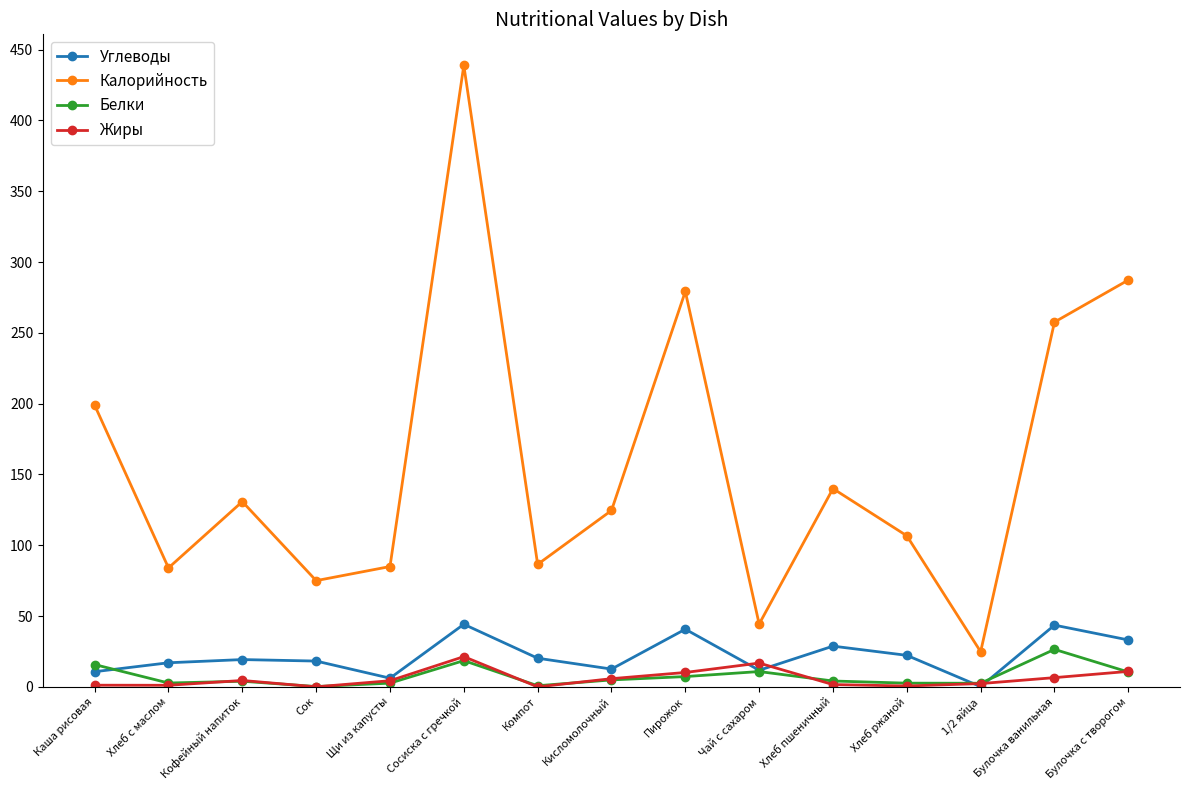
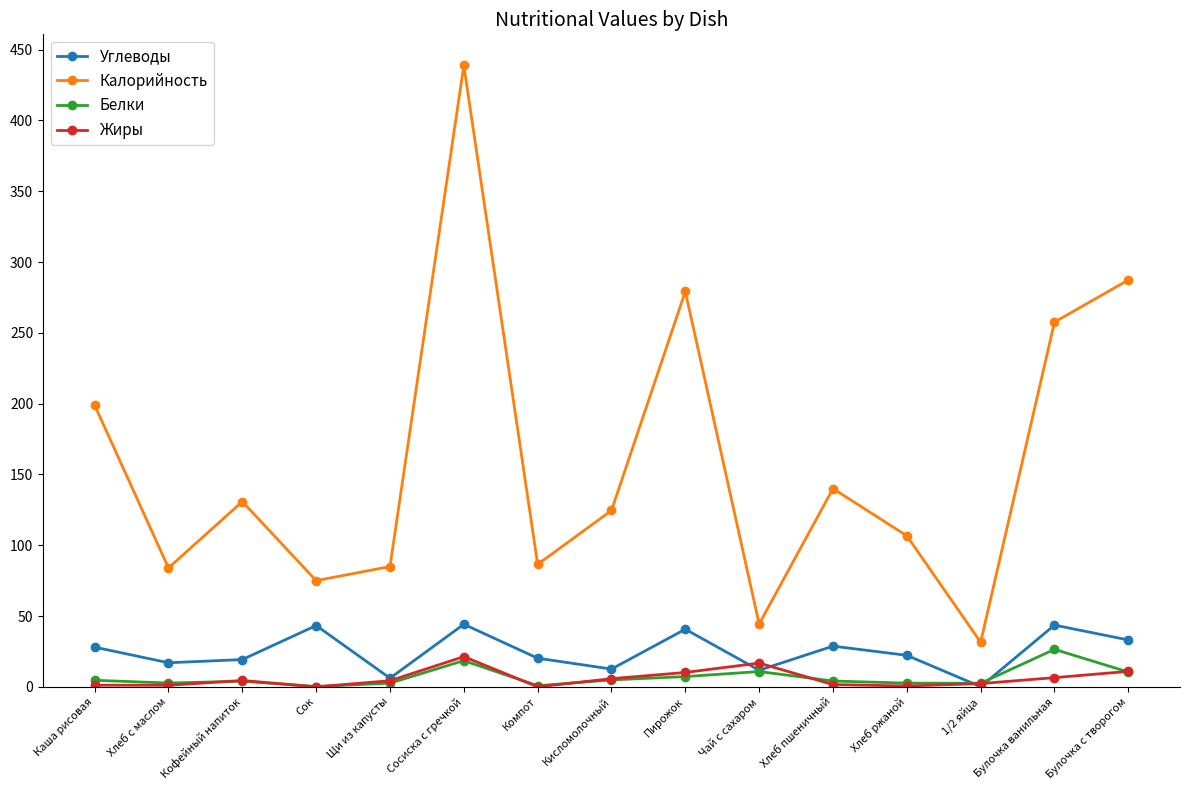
Углеводы, Каша рисовая: 11 -> 28
Белки, Каша рисовая: 16 -> 5
Углеводы, Сок: 18 -> 43
Калорийность, 1/2 яйца: 25 -> 32
